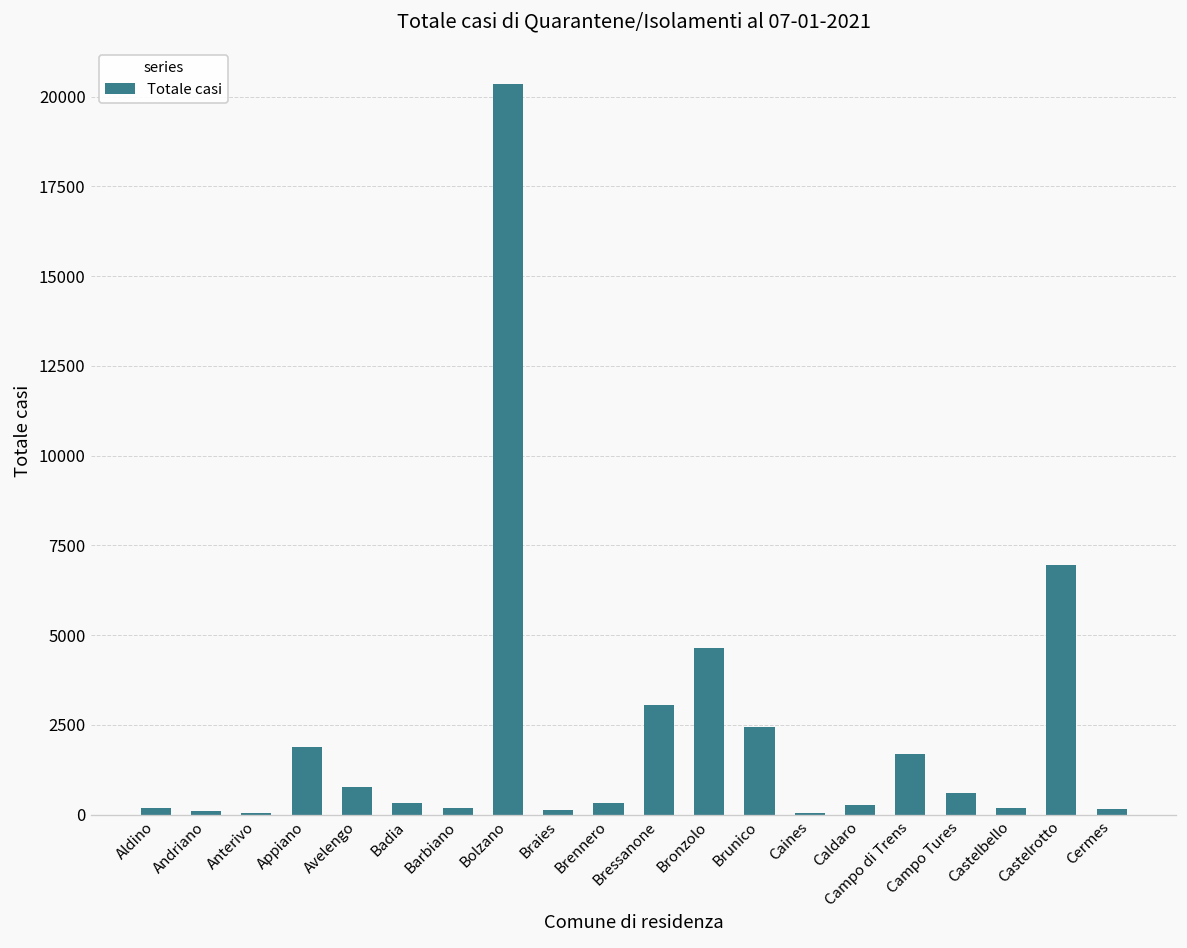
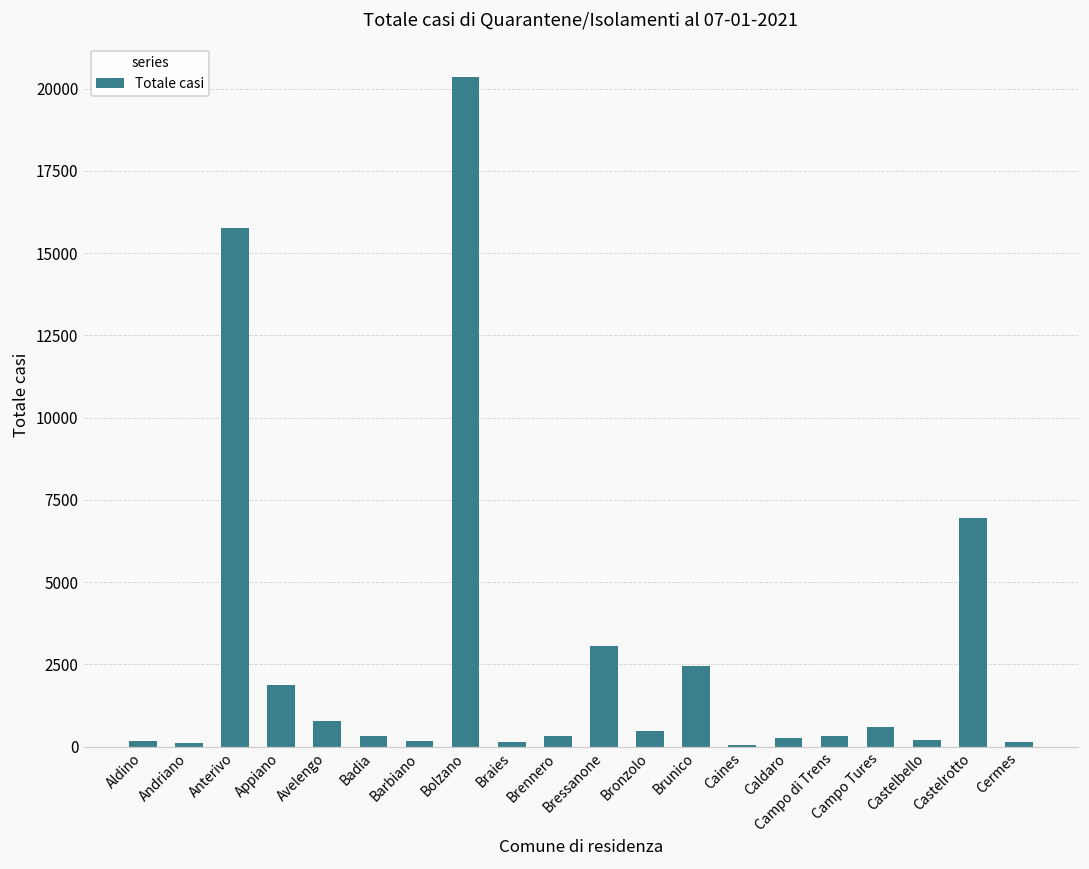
Anterivo: 0 -> 15800
Bronzolo: 4700 -> 500
Campo di Trens: 1700 -> 300
